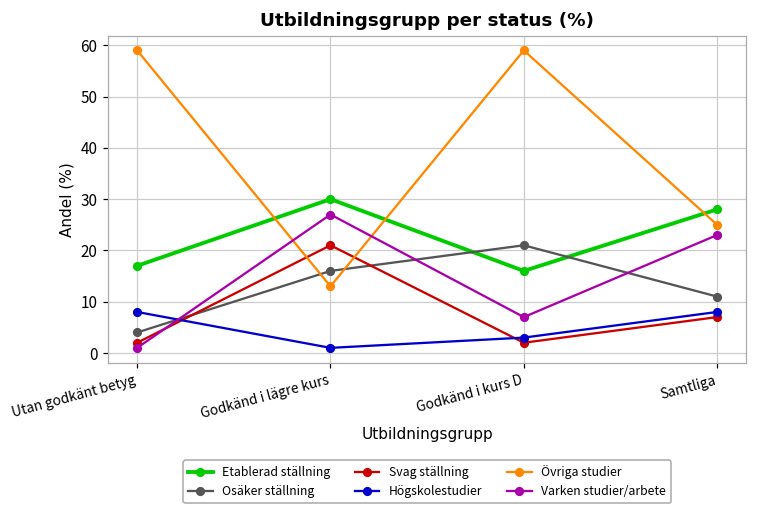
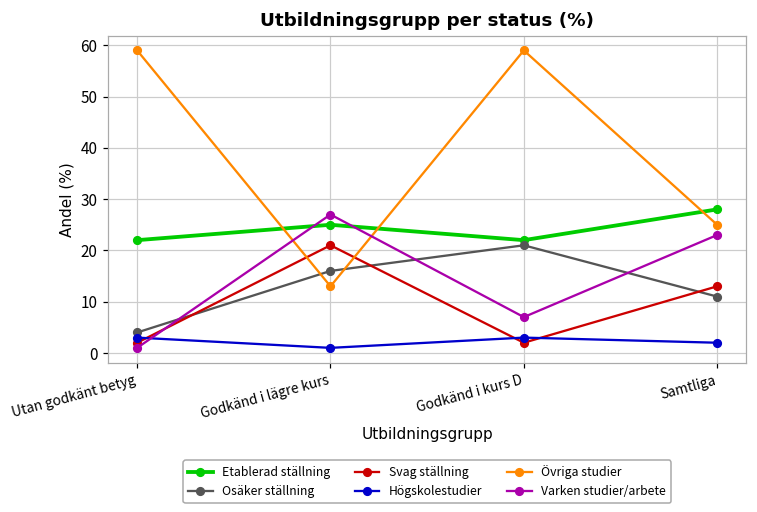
Etablerad ställning, Utan godkänt betyg: 17 -> 22
Högskolestudier, Utan godkänt betyg: 8 -> 3
Etablerad ställning, Godkänd i lägre kurs: 30 -> 25
Etablerad ställning, Godkänd i kurs D: 16 -> 22
Svag ställning, Samtliga: 7 -> 13
Högskolestudier, Samtliga: 8 -> 2
